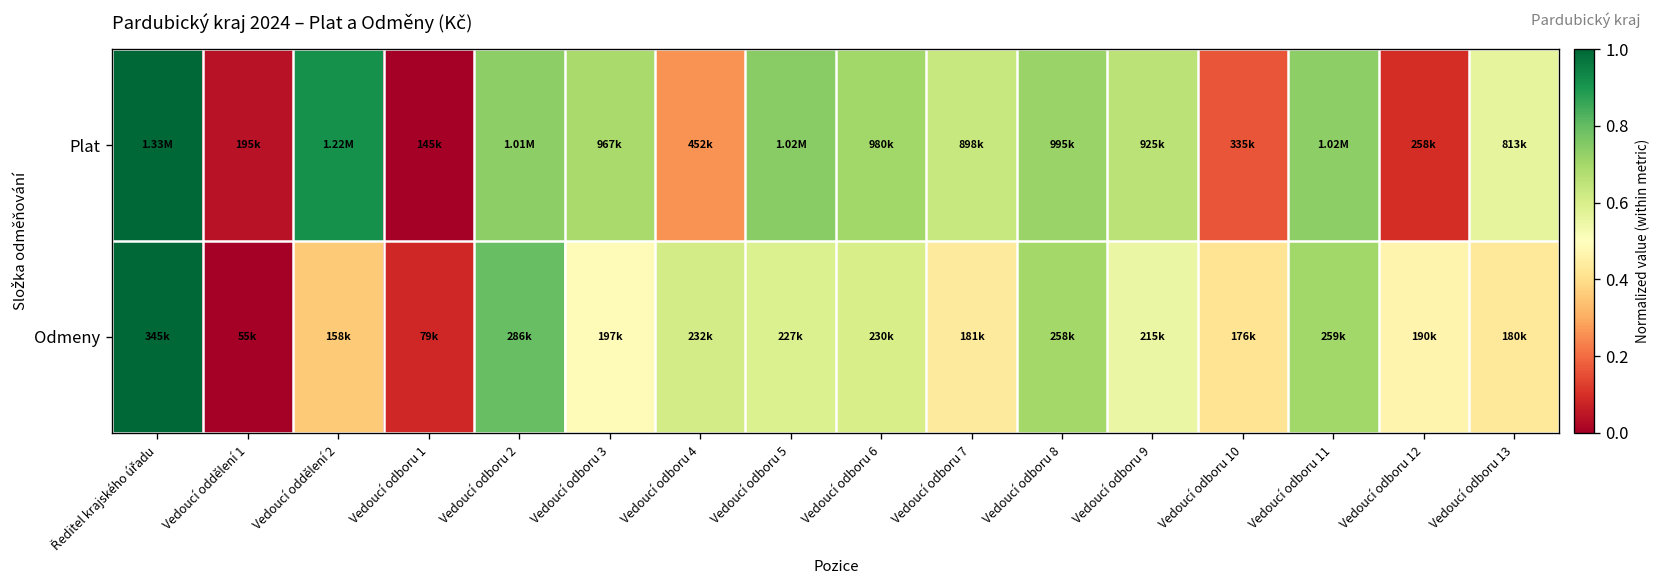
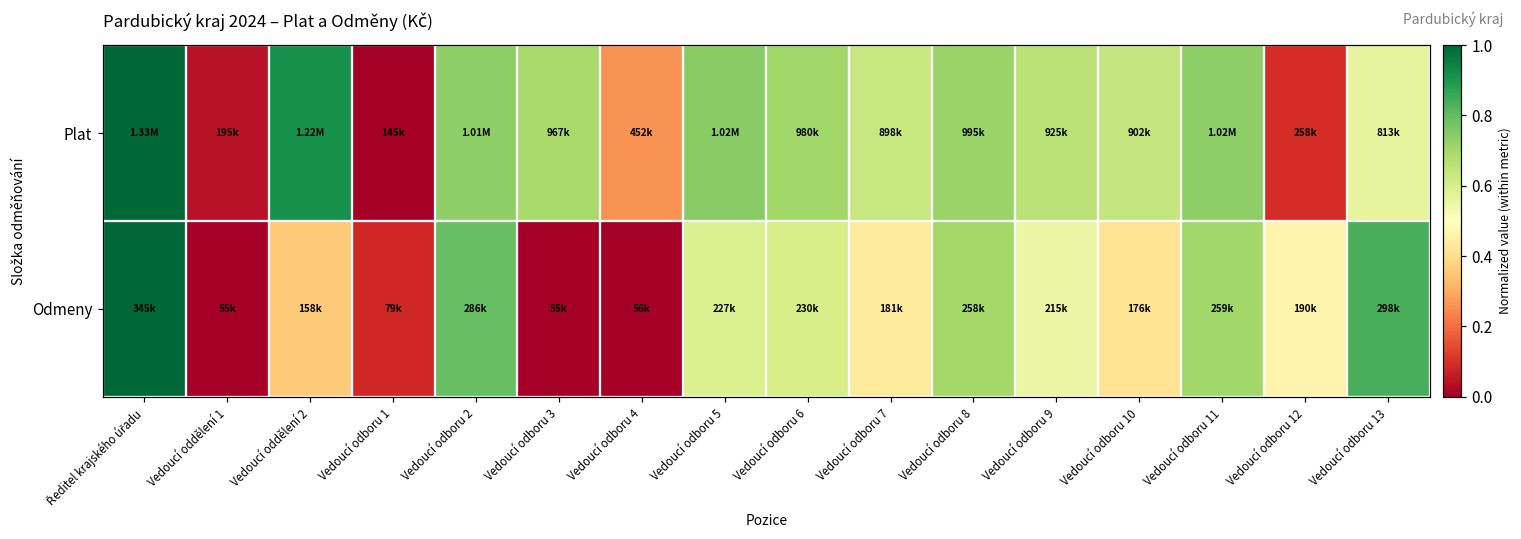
Plat, Vedoucí odboru 10: 335k -> 902k
Odmeny, Vedoucí odboru 3: 197k -> 55k
Odmeny, Vedoucí odboru 4: 232k -> 56k
Odmeny, Vedoucí odboru 13: 180k -> 298k
